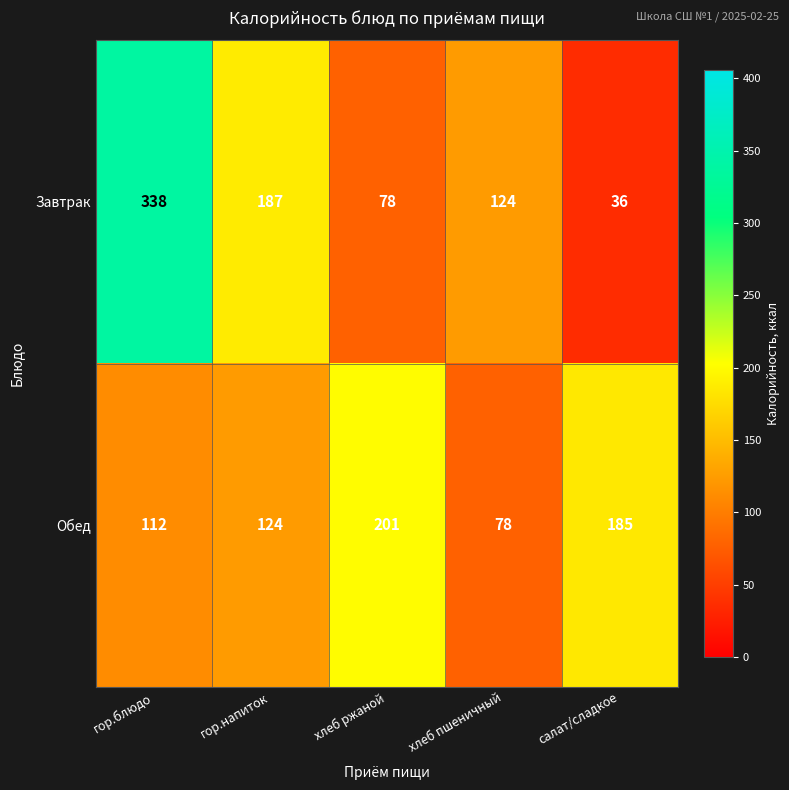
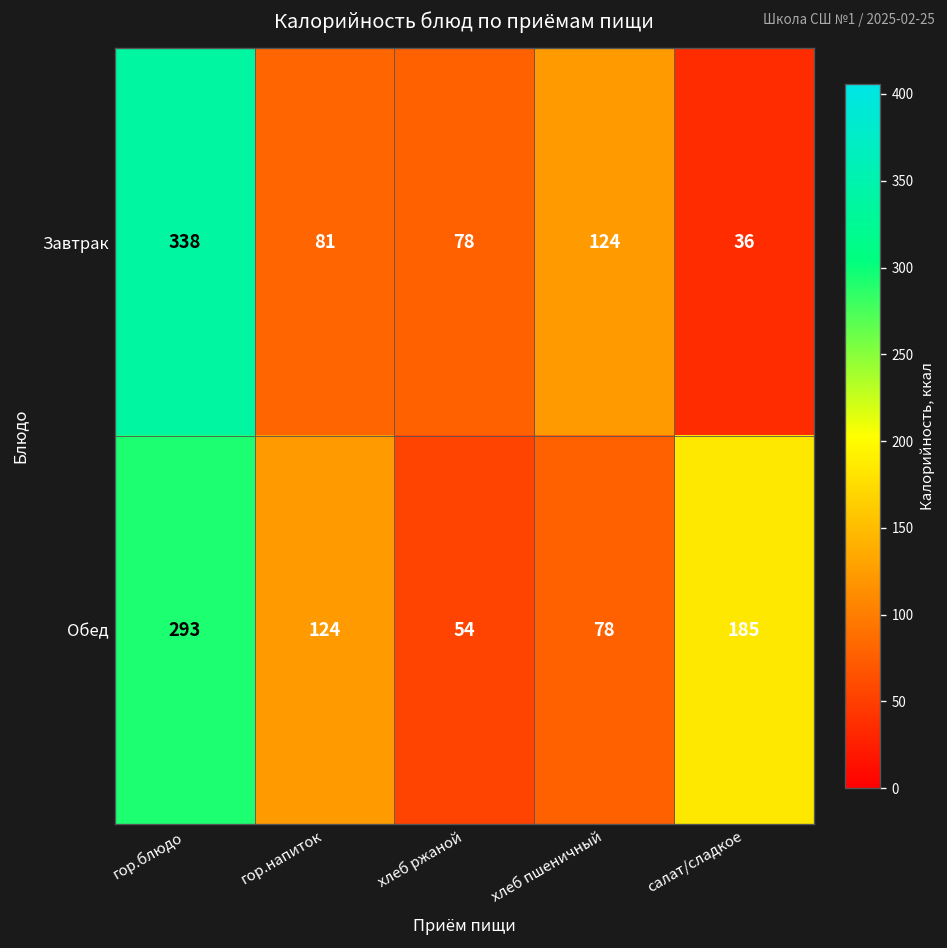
Завтрак, гор.напиток: 187 -> 81
Обед, гор.блюдо: 112 -> 293
Обед, хлеб ржаной: 201 -> 54
